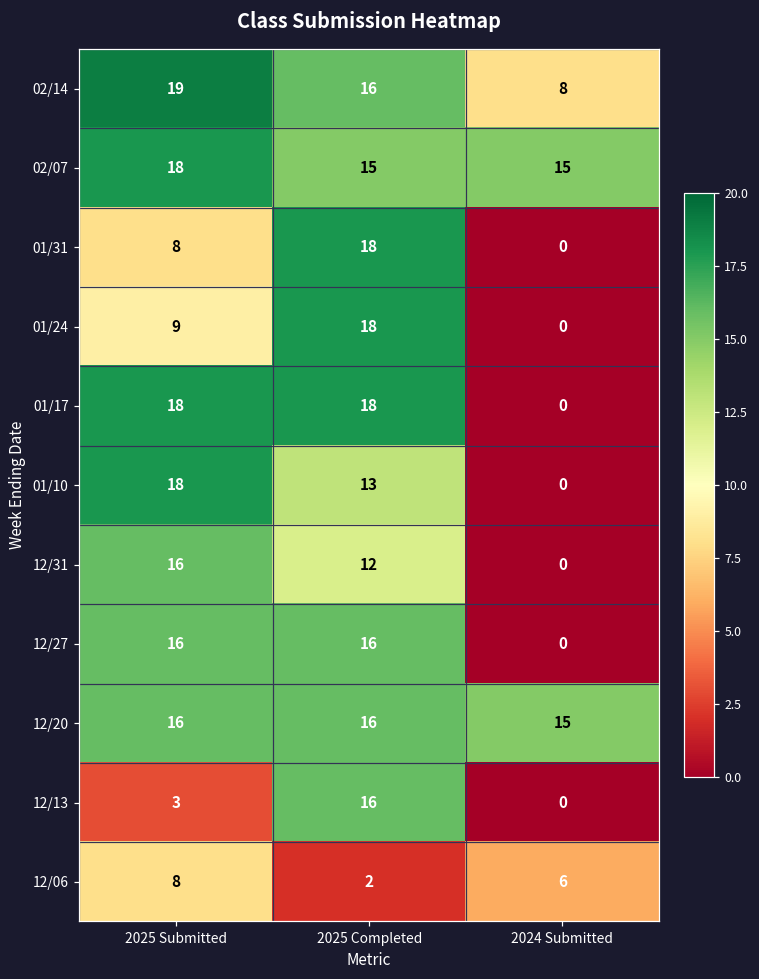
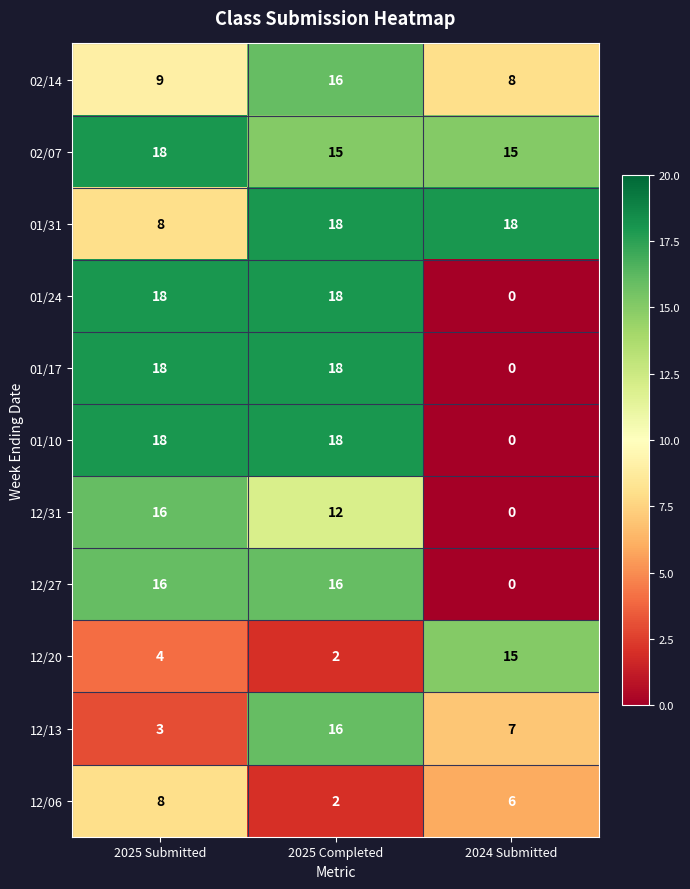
02/14, 2025 Submitted: 19 -> 9
01/31, 2024 Submitted: 0 -> 18
01/24, 2025 Submitted: 9 -> 18
01/10, 2025 Completed: 13 -> 18
12/20, 2025 Submitted: 16 -> 4
12/20, 2025 Completed: 16 -> 2
12/13, 2024 Submitted: 0 -> 7
